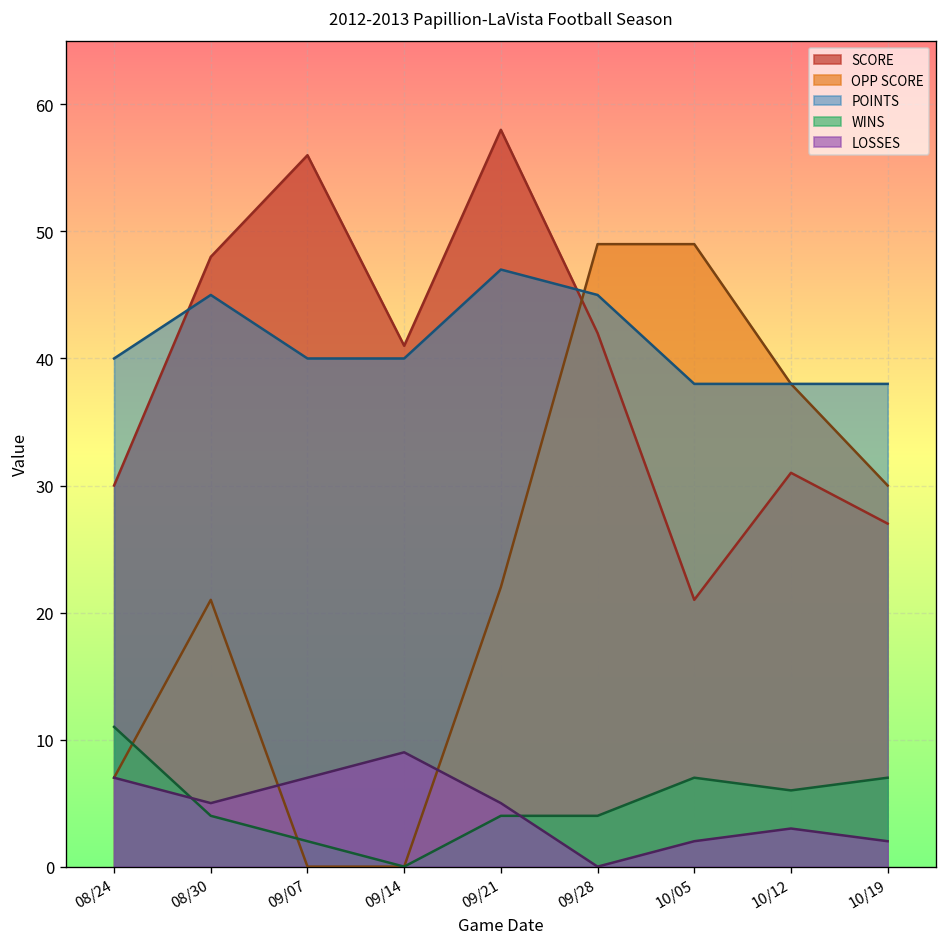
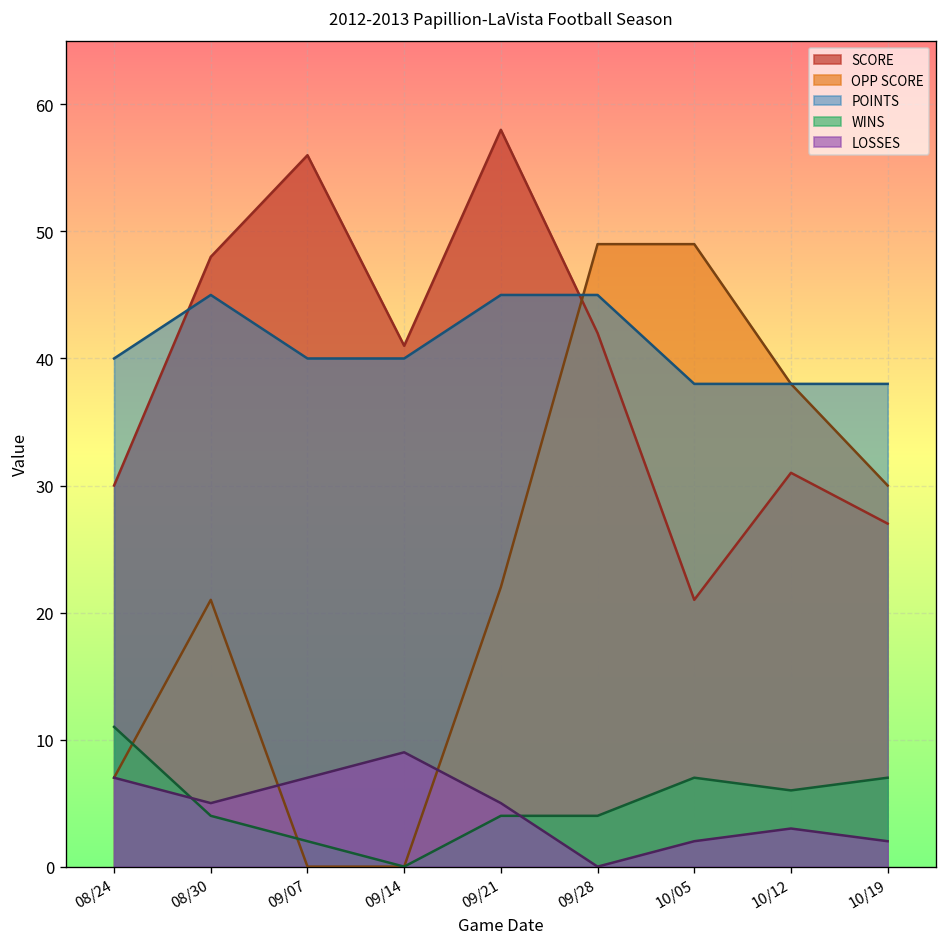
POINTS, 09/21: 47 -> 45
